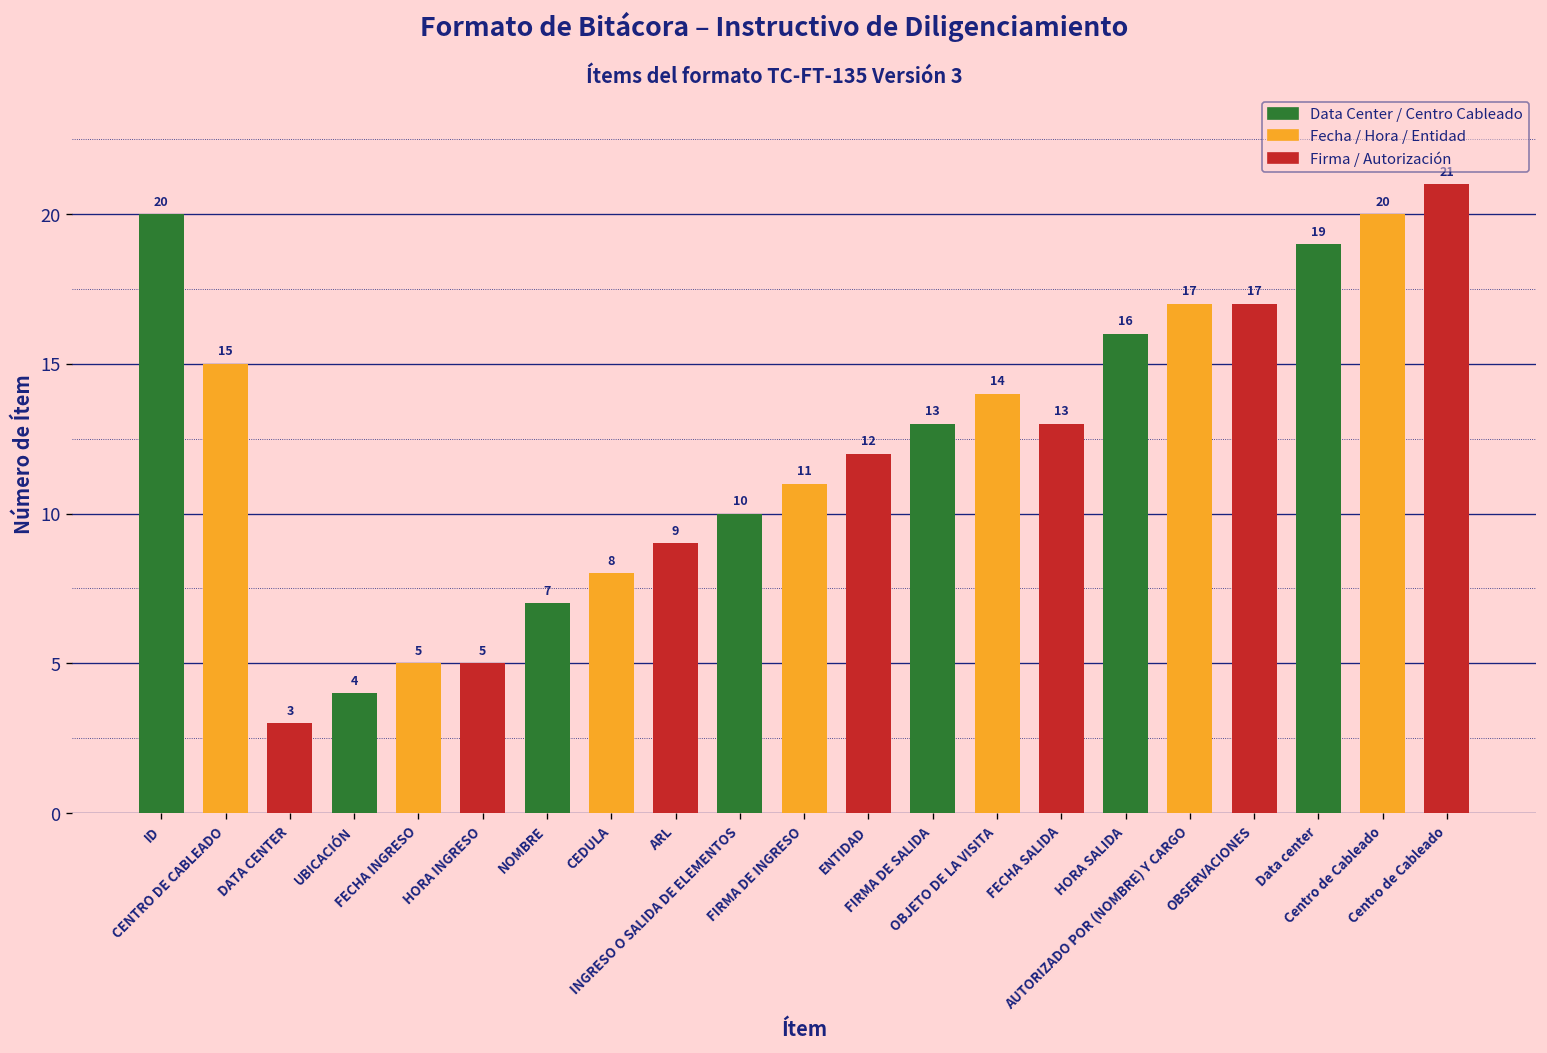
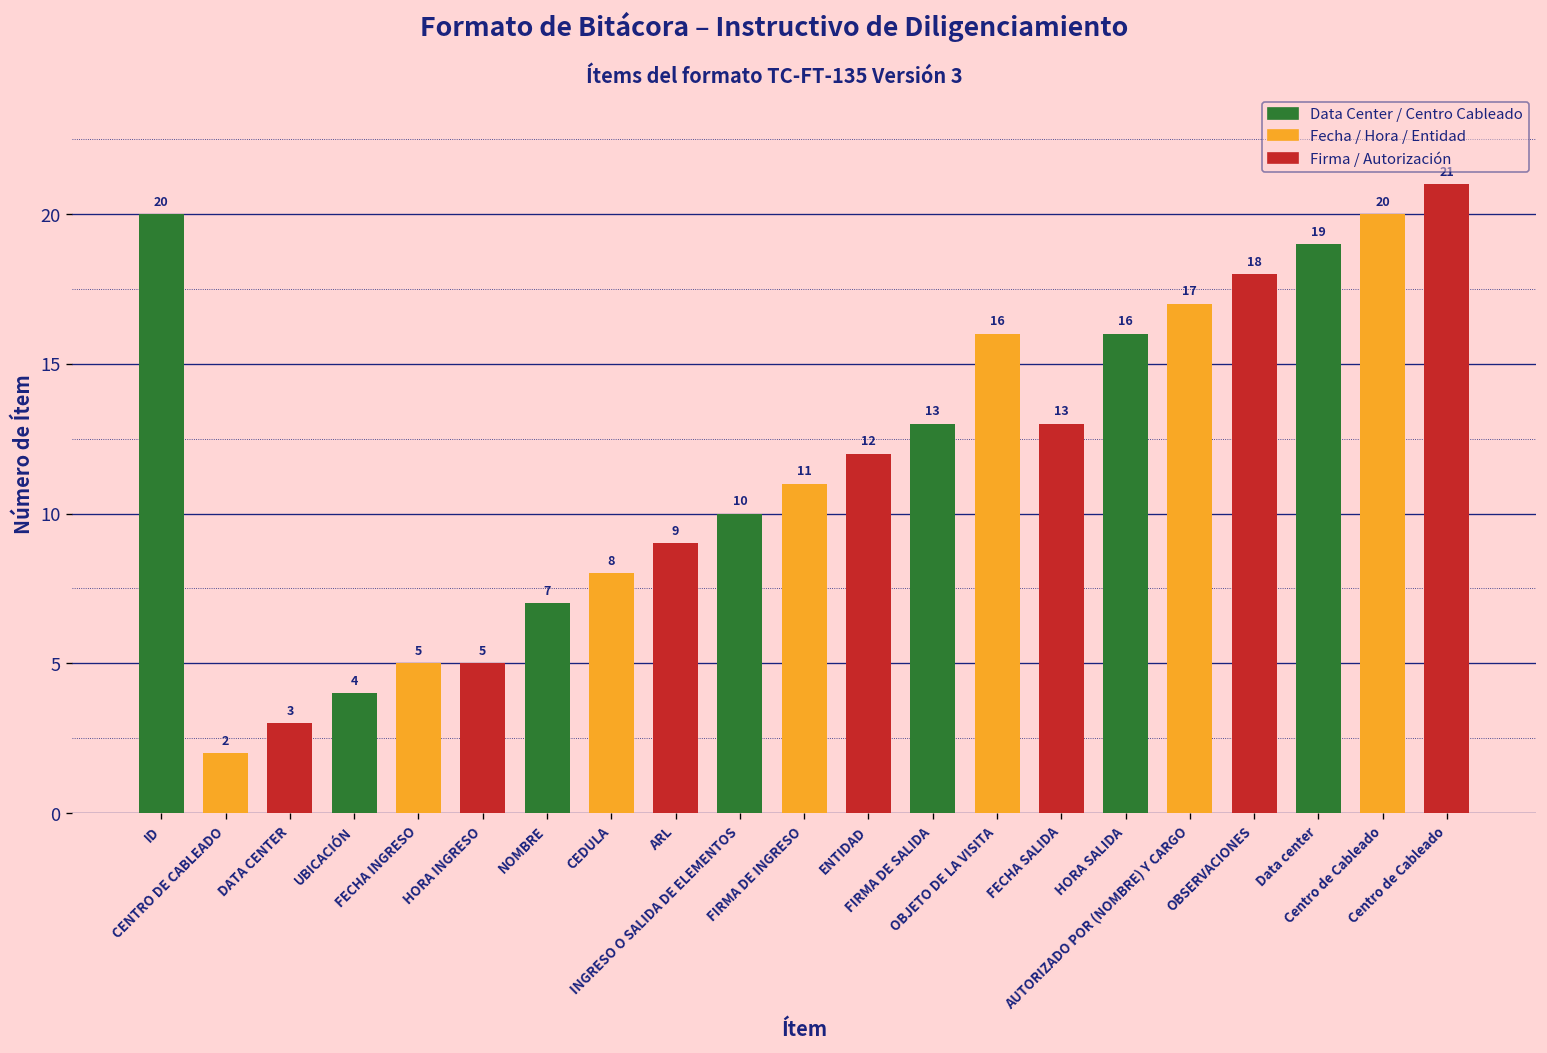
CENTRO DE CABLEADO: 15 -> 2
OBJETO DE LA VISITA: 14 -> 16
OBSERVACIONES: 17 -> 18
